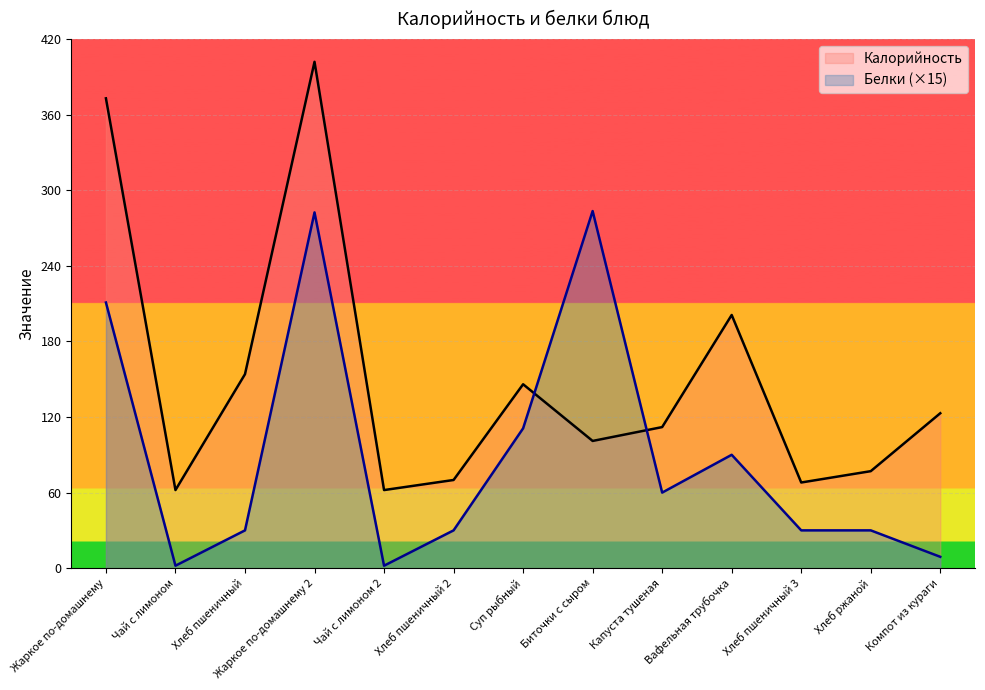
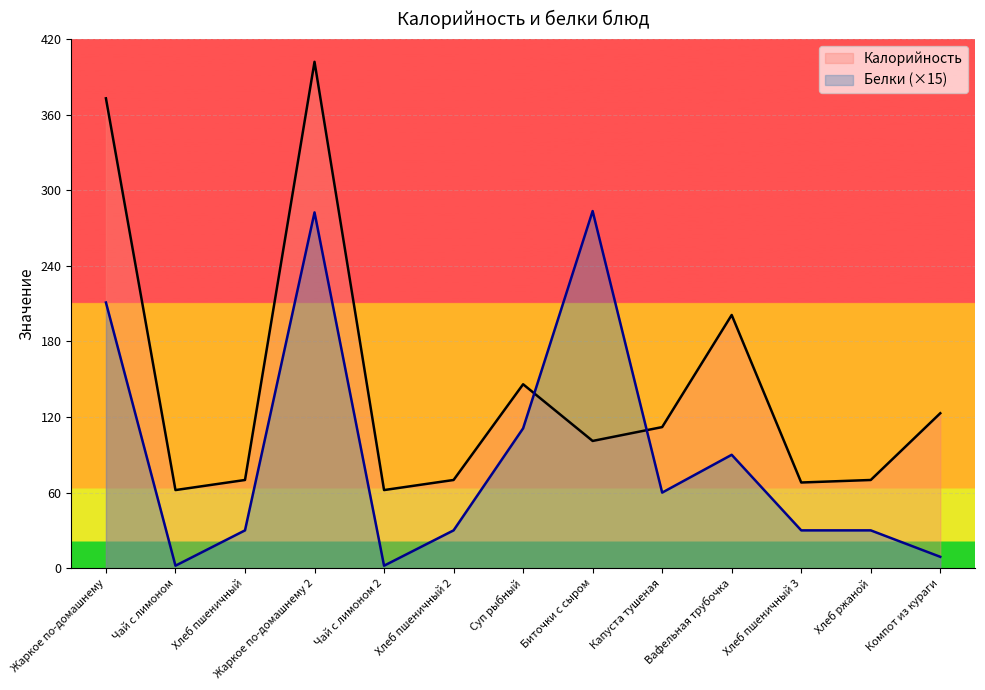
Калорийность, Хлеб пшеничный: 154 -> 70
Калорийность, Хлеб ржаной: 77 -> 70
